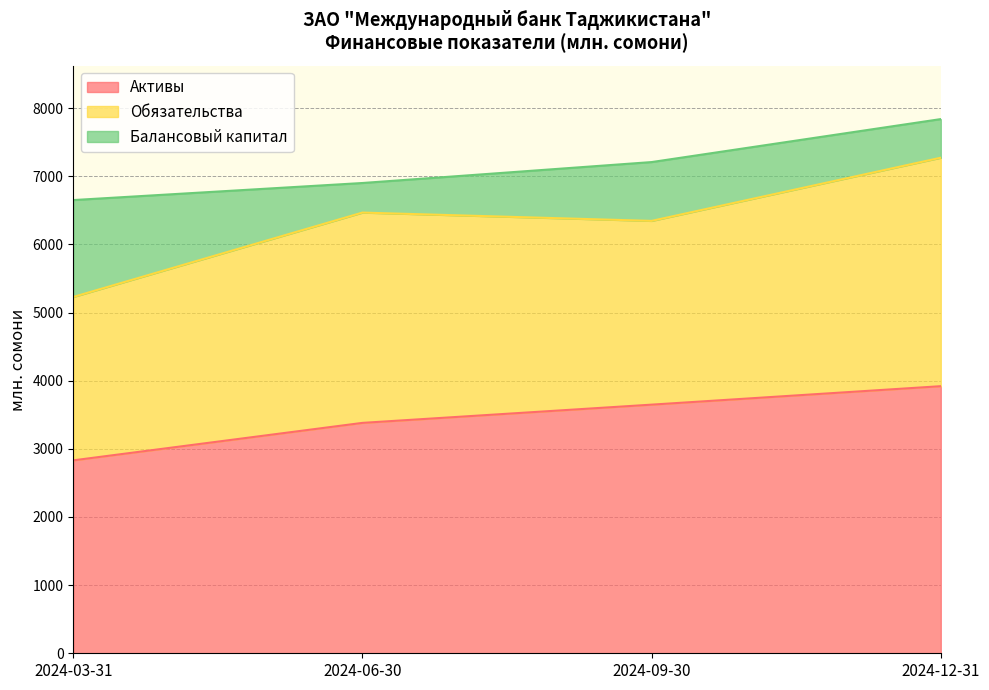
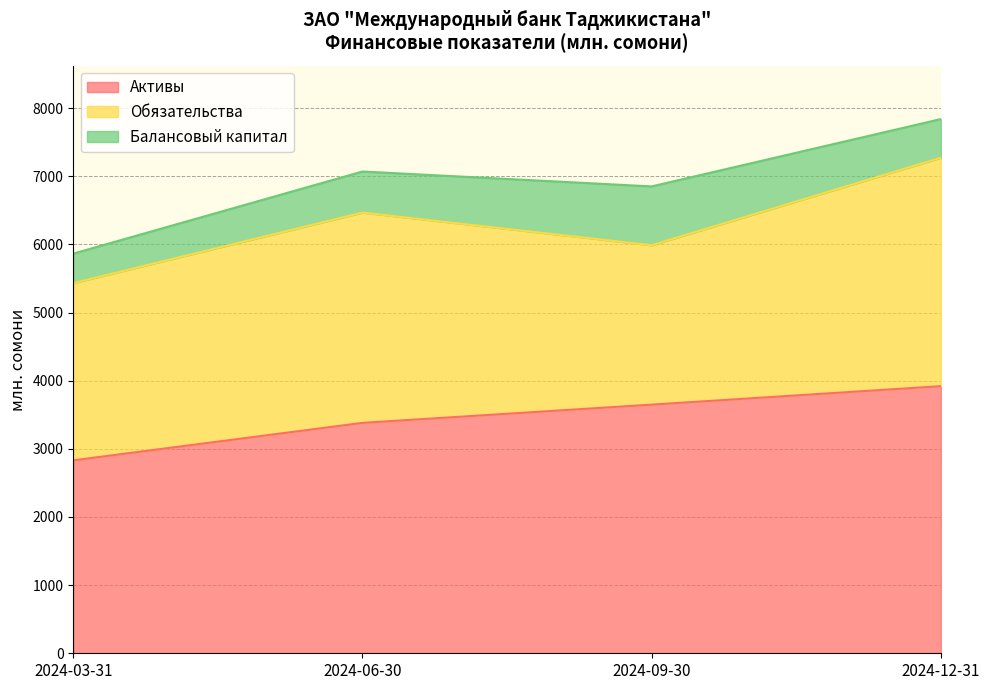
Обязательства, 2024-03-31: 2400 -> 2600
Балансовый капитал, 2024-03-31: 1400 -> 400
Балансовый капитал, 2024-06-30: 400 -> 600
Обязательства, 2024-09-30: 2700 -> 2300
